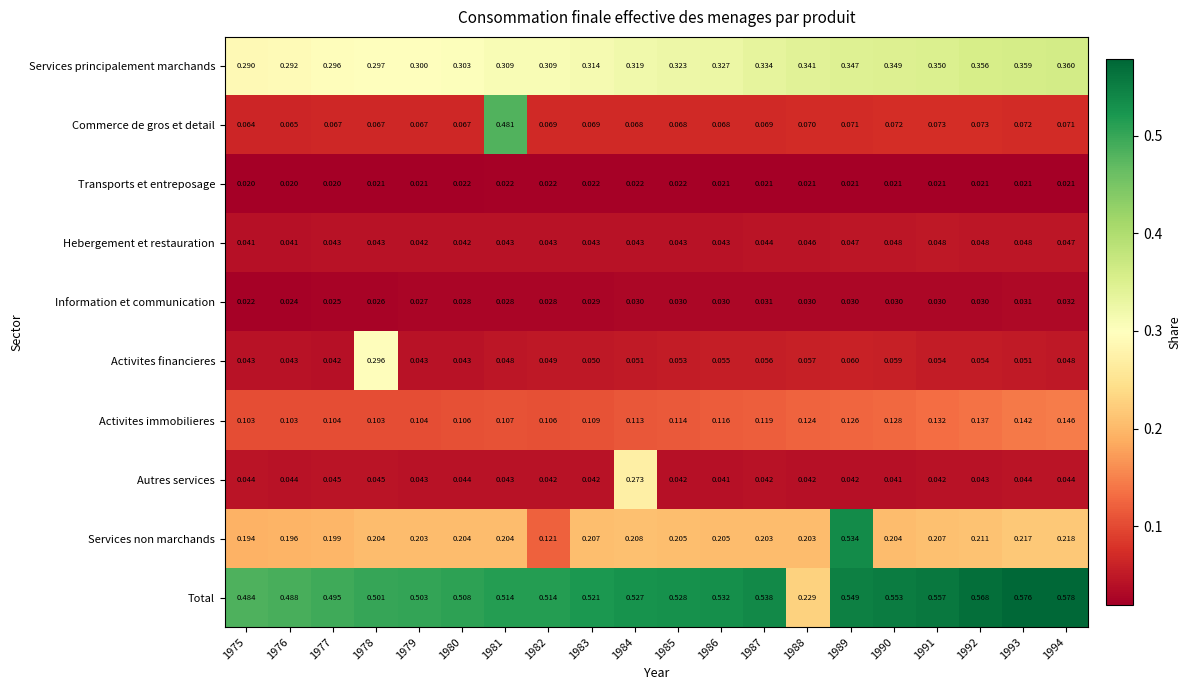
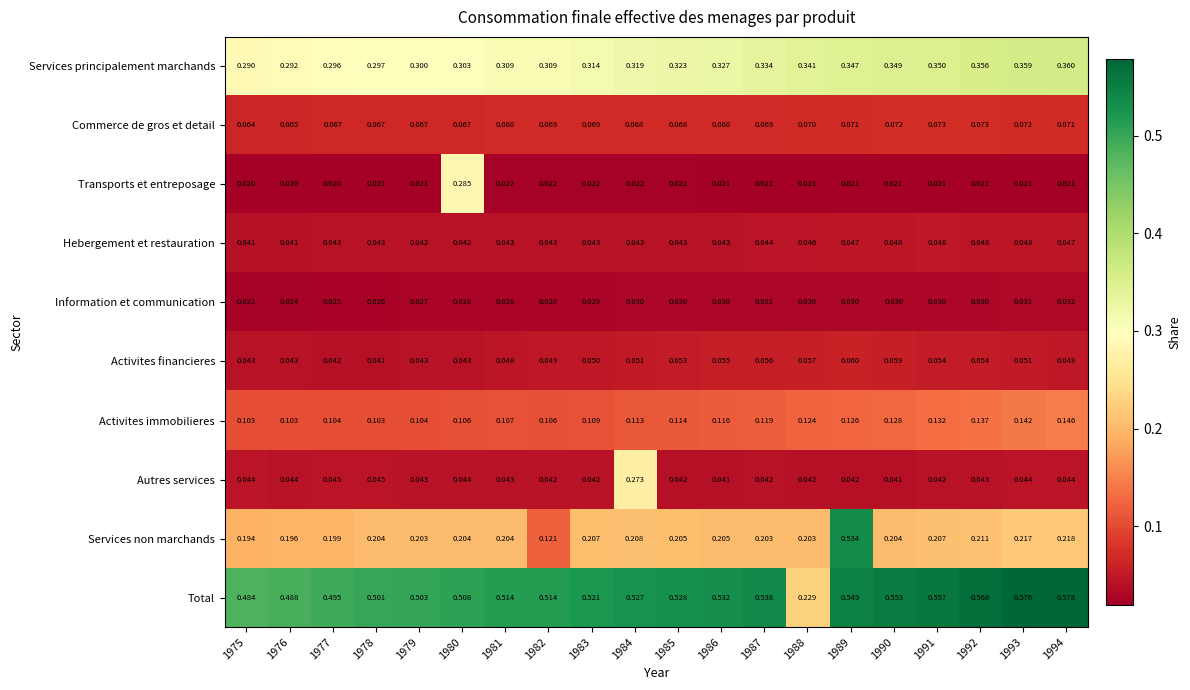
Commerce de gros et detail, 1981: 0.481 -> 0.068
Transports et entreposage, 1980: 0.022 -> 0.285
Activites financieres, 1978: 0.296 -> 0.041
